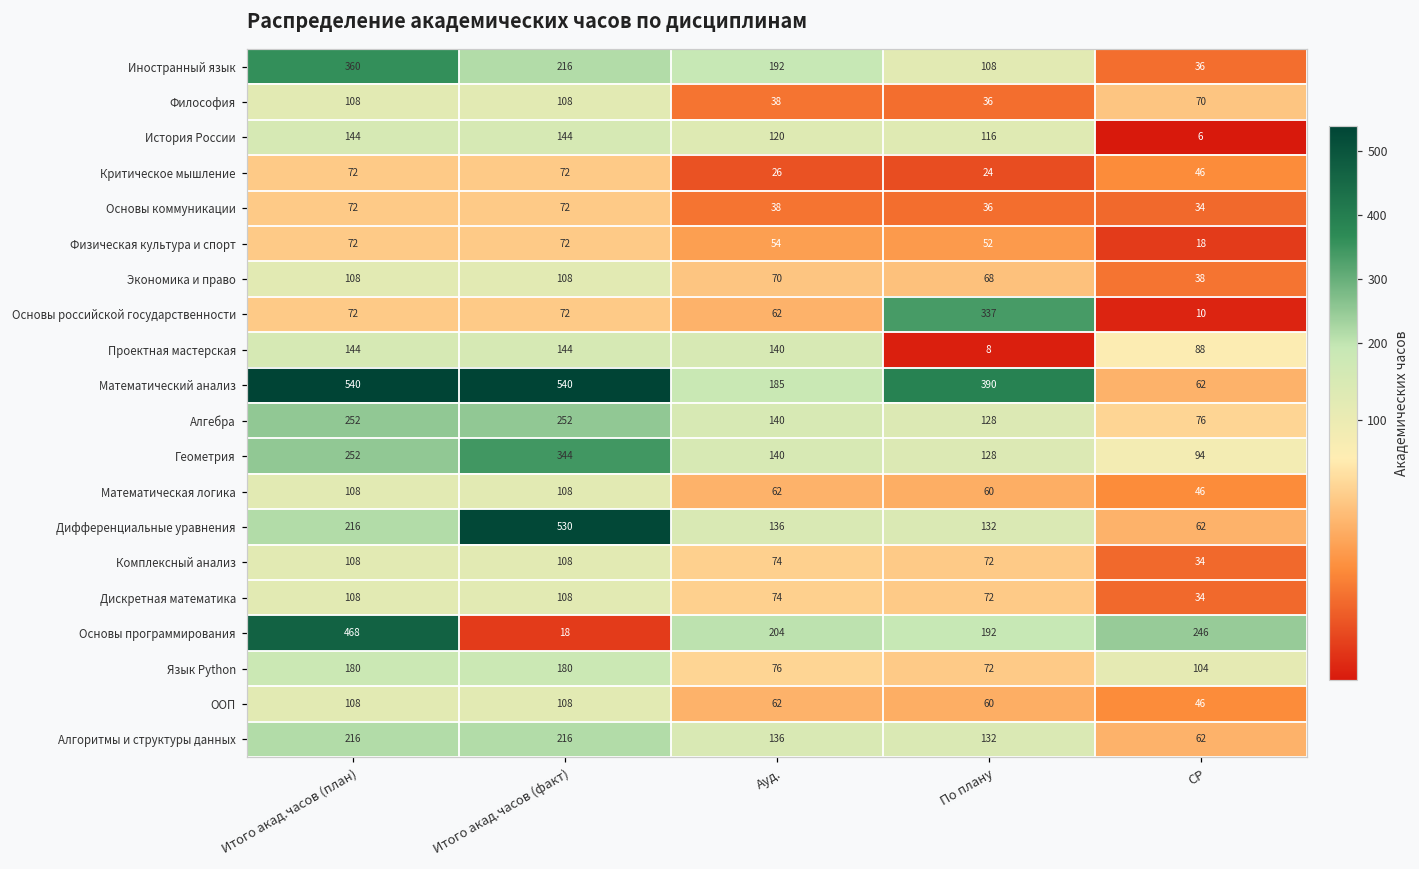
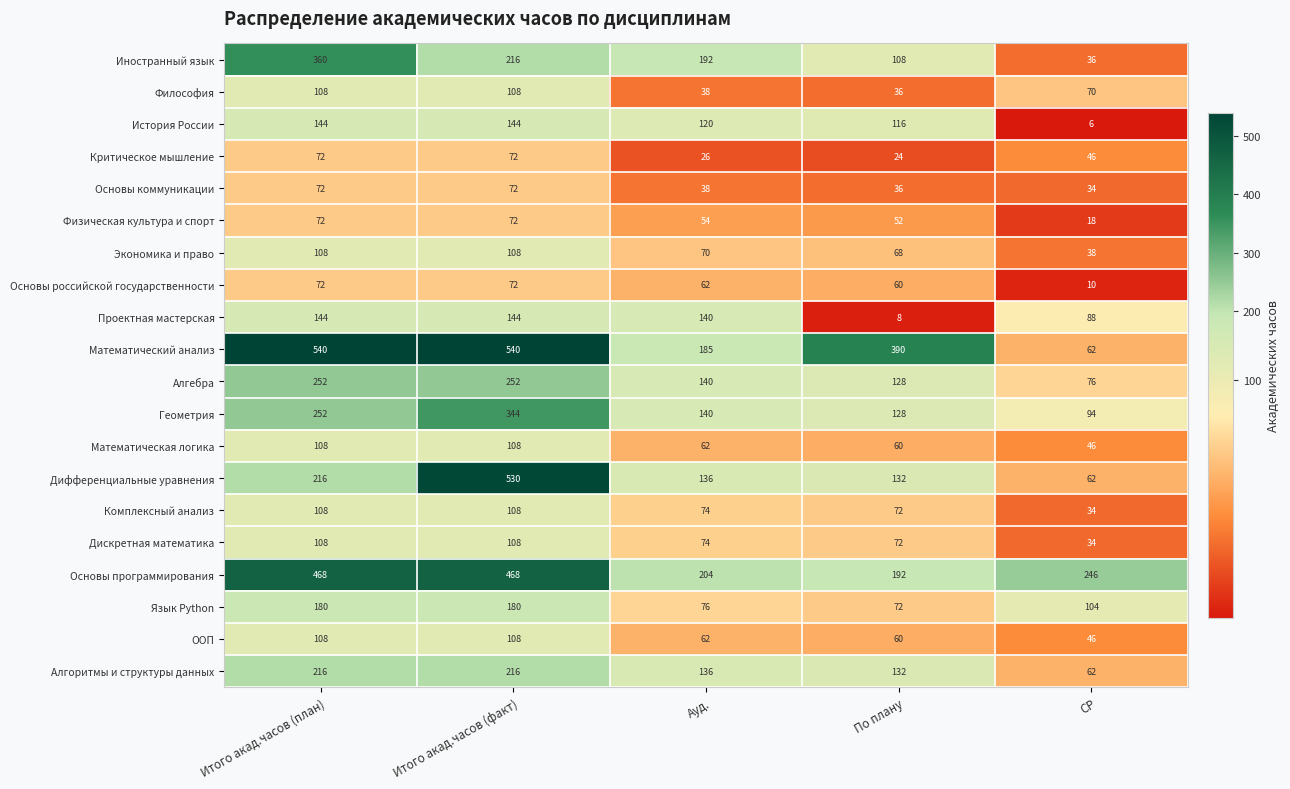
Основы российской государственности, По плану: 337 -> 60
Основы программирования, Итого акад.часов (факт): 18 -> 468
